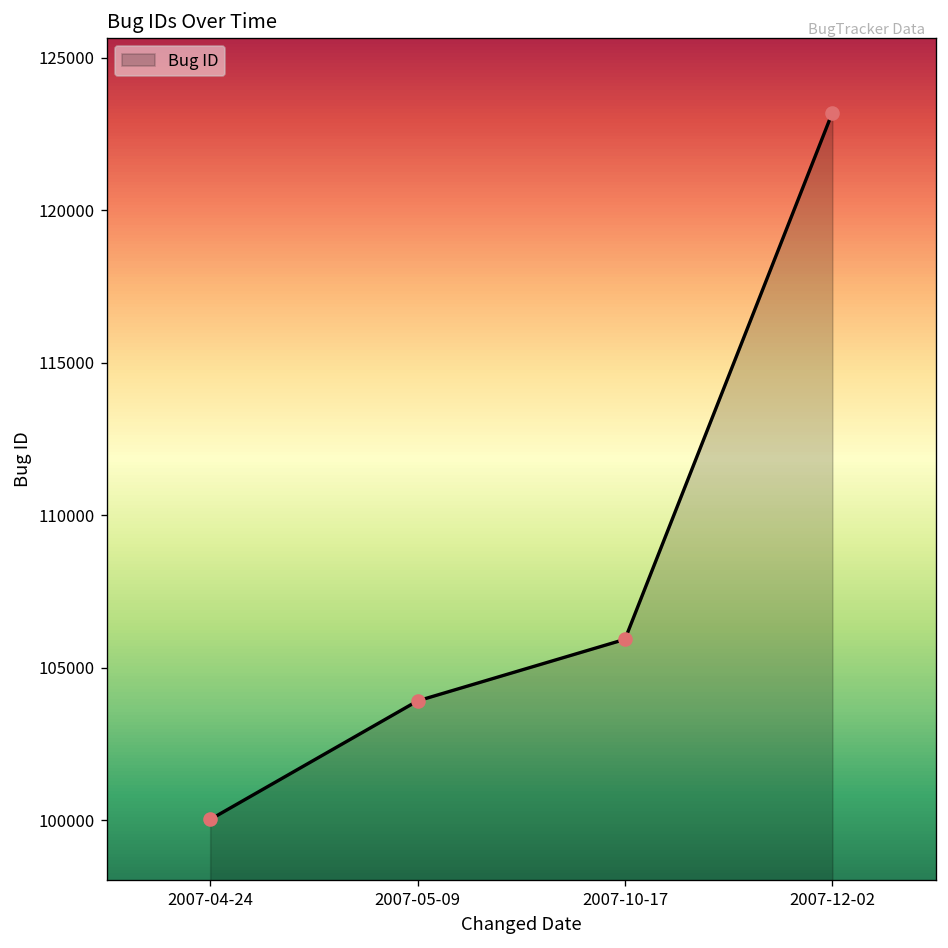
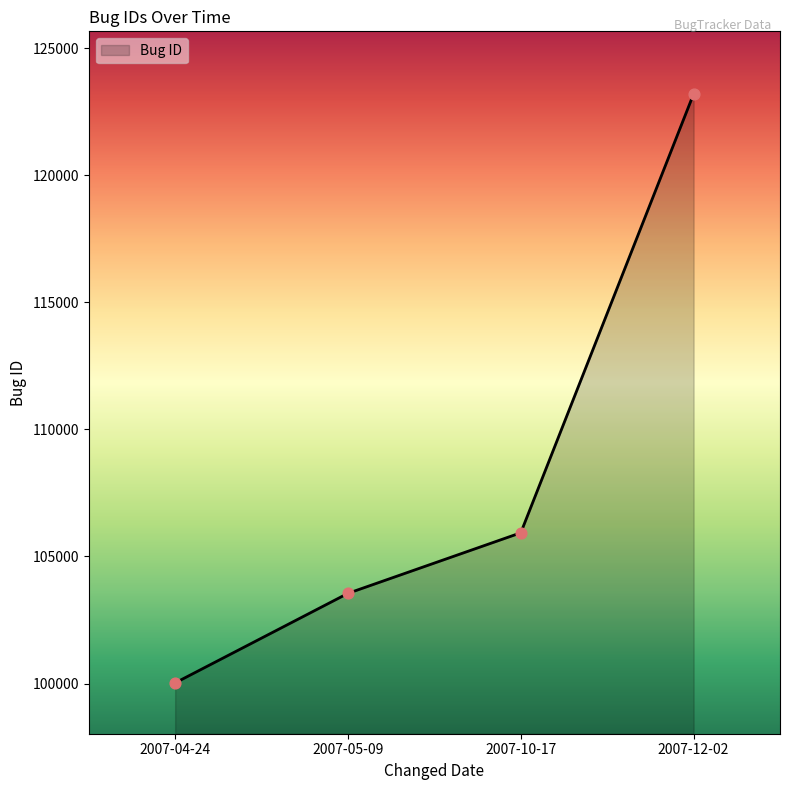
2007-05-09: 103900 -> 103600
